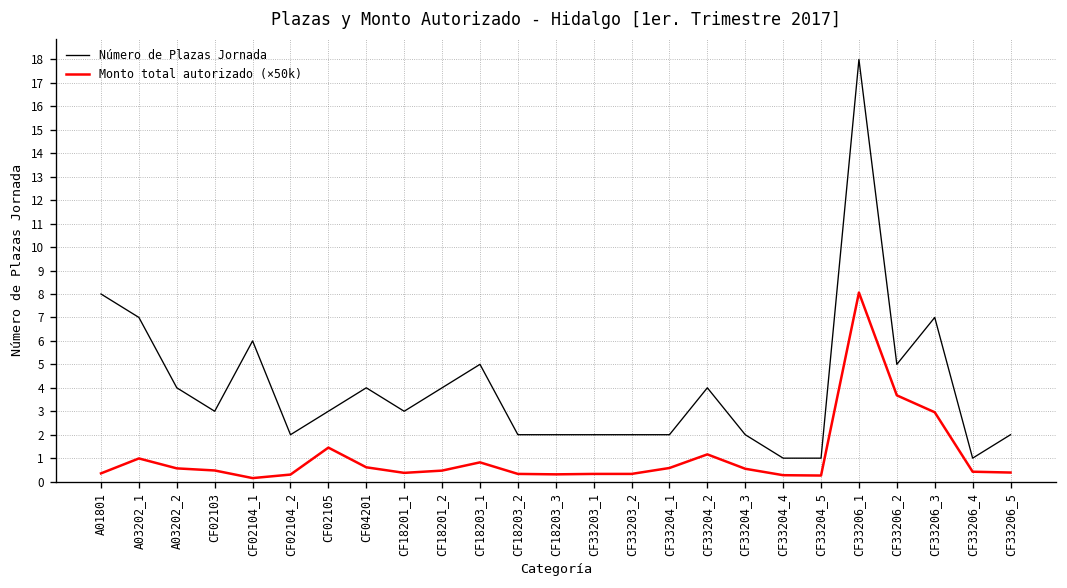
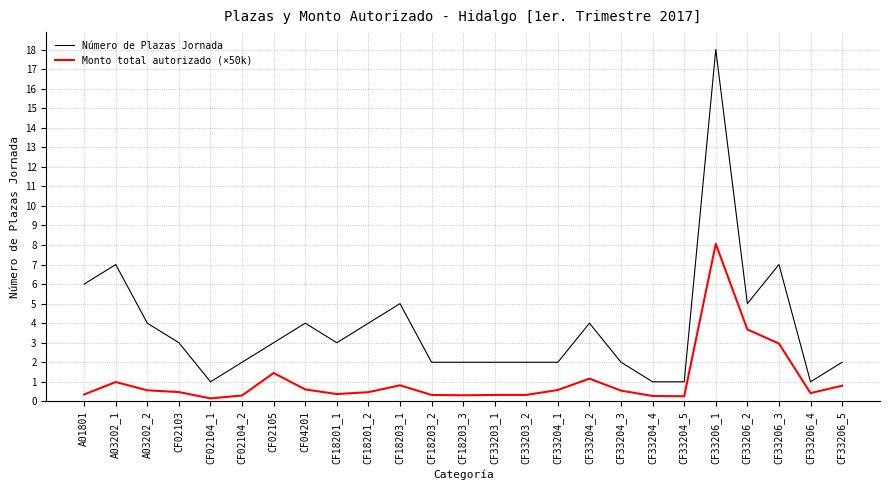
Número de Plazas Jornada, A01801: 8 -> 6
Número de Plazas Jornada, CF02104_1: 6 -> 1
Monto total autorizado (×50k), CF33206_5: 0.4 -> 0.8
